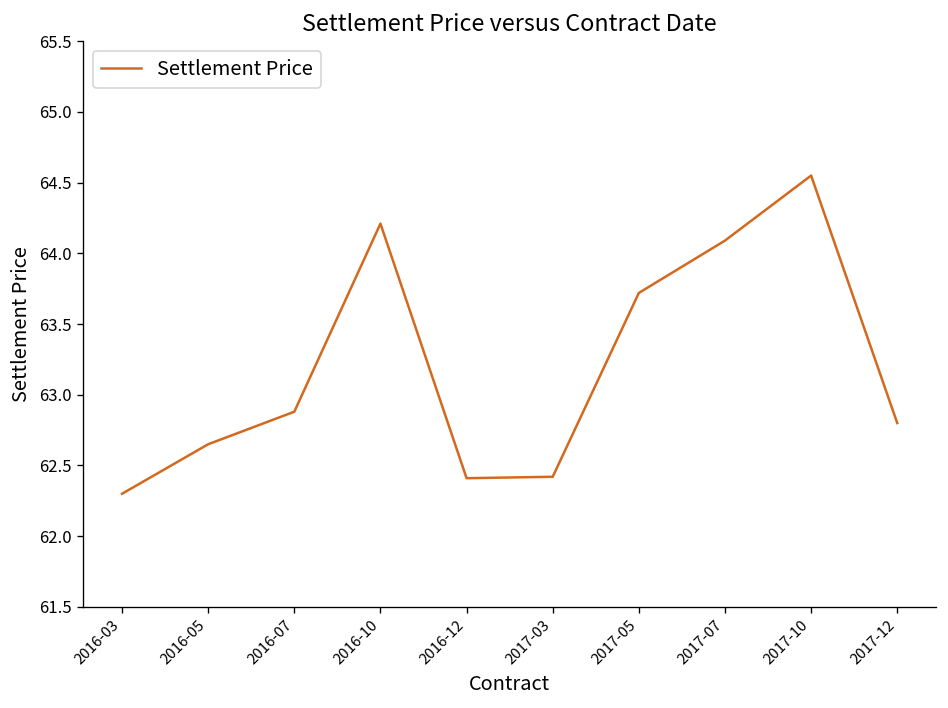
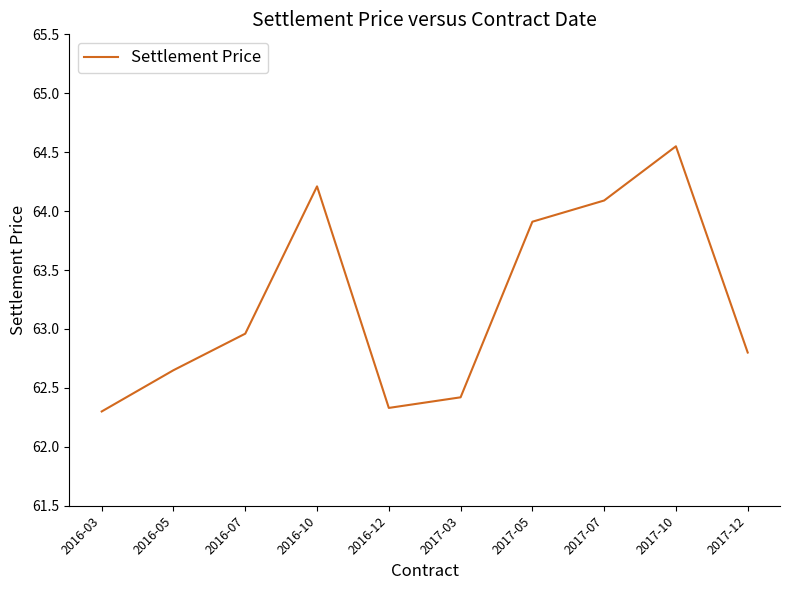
2016-07: 62.88 -> 62.96
2016-12: 62.41 -> 62.33
2017-05: 63.72 -> 63.91
